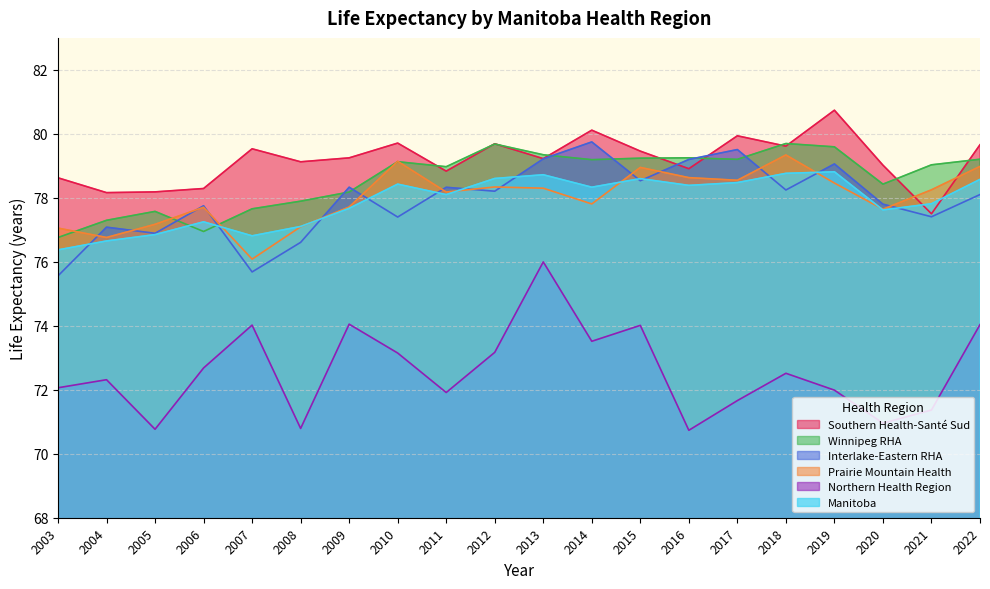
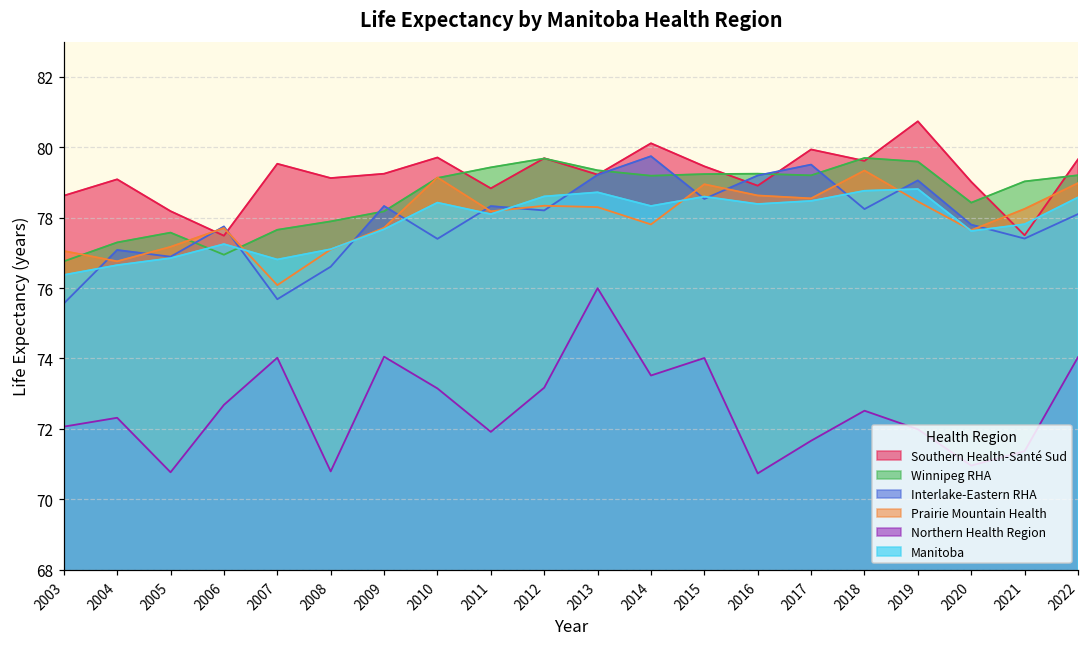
Southern Health-Santé Sud, 2004: 78.2 -> 79.1
Southern Health-Santé Sud, 2006: 78.3 -> 77.5
Winnipeg RHA, 2011: 79.0 -> 79.4
